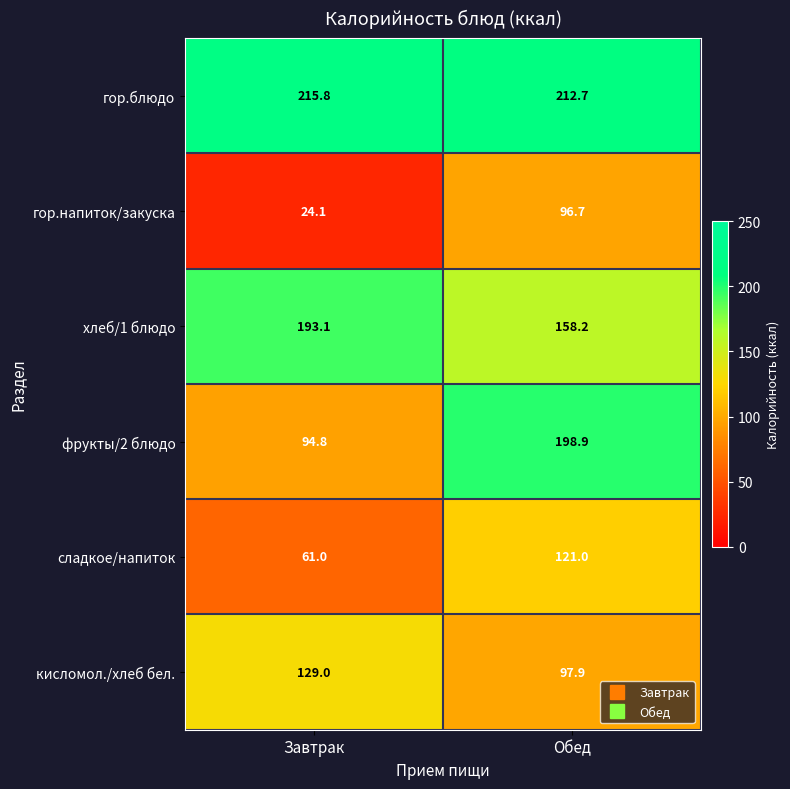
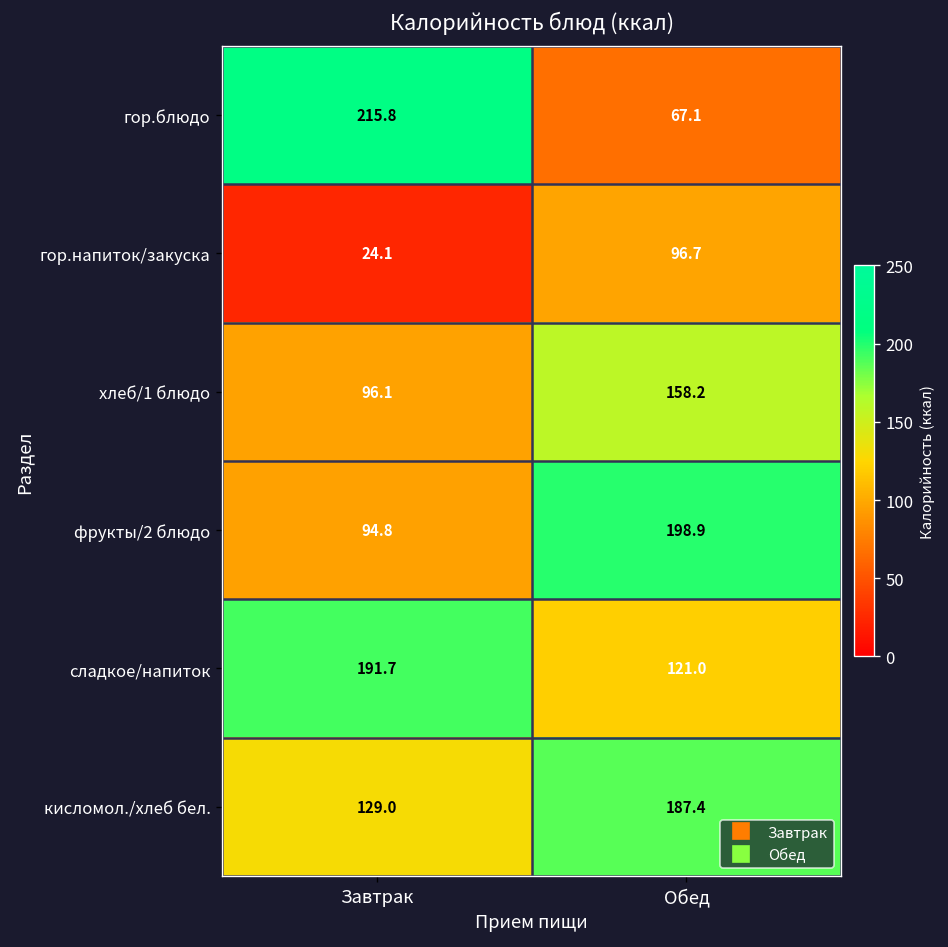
гор.блюдо, Обед: 212.7 -> 67.1
хлеб/1 блюдо, Завтрак: 193.1 -> 96.1
сладкое/напиток, Завтрак: 61.0 -> 191.7
кисломол./хлеб бел., Обед: 97.9 -> 187.4
